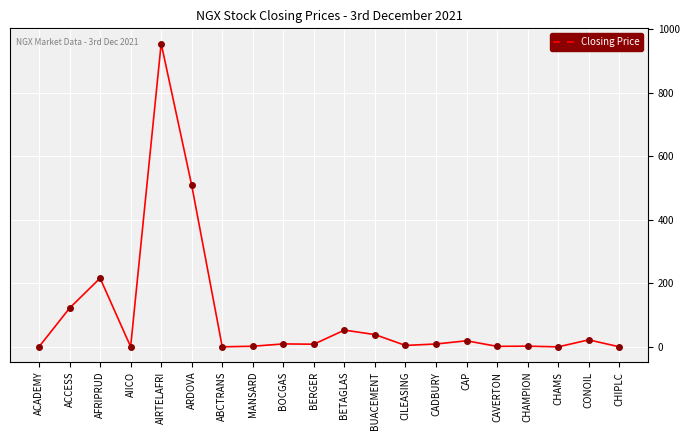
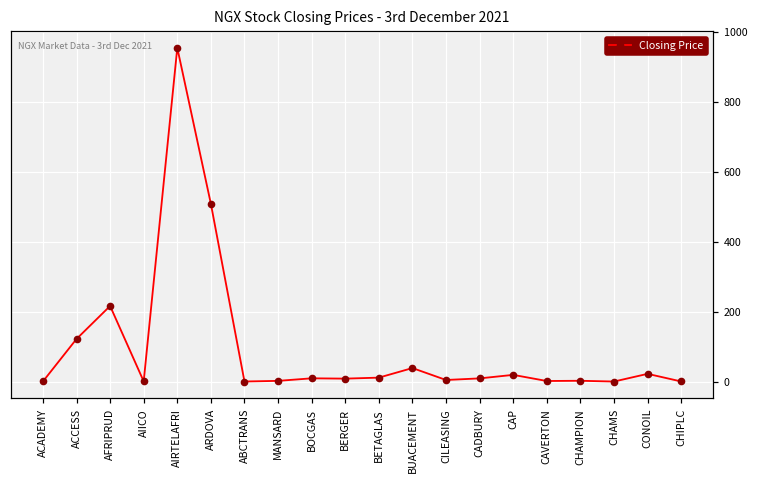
BETAGLAS: 50 -> 10
